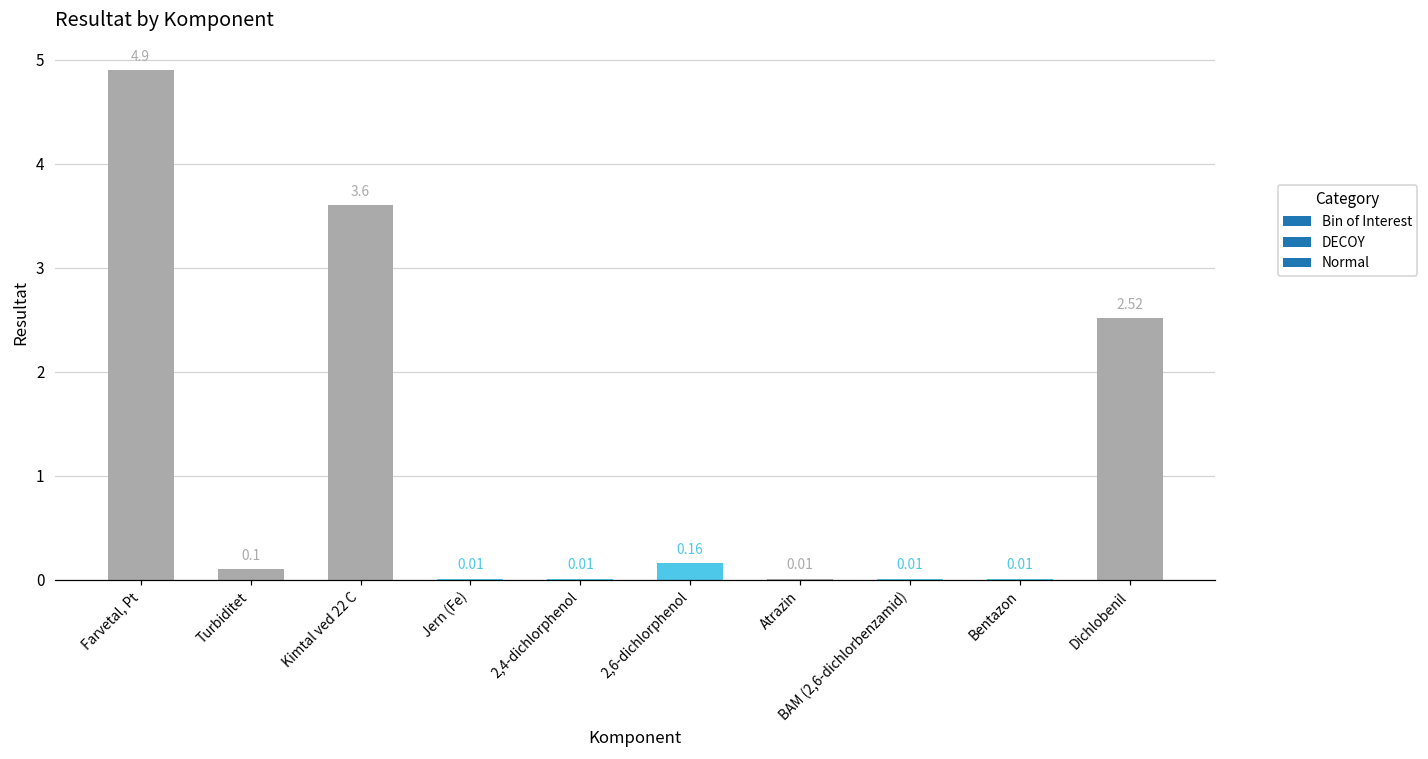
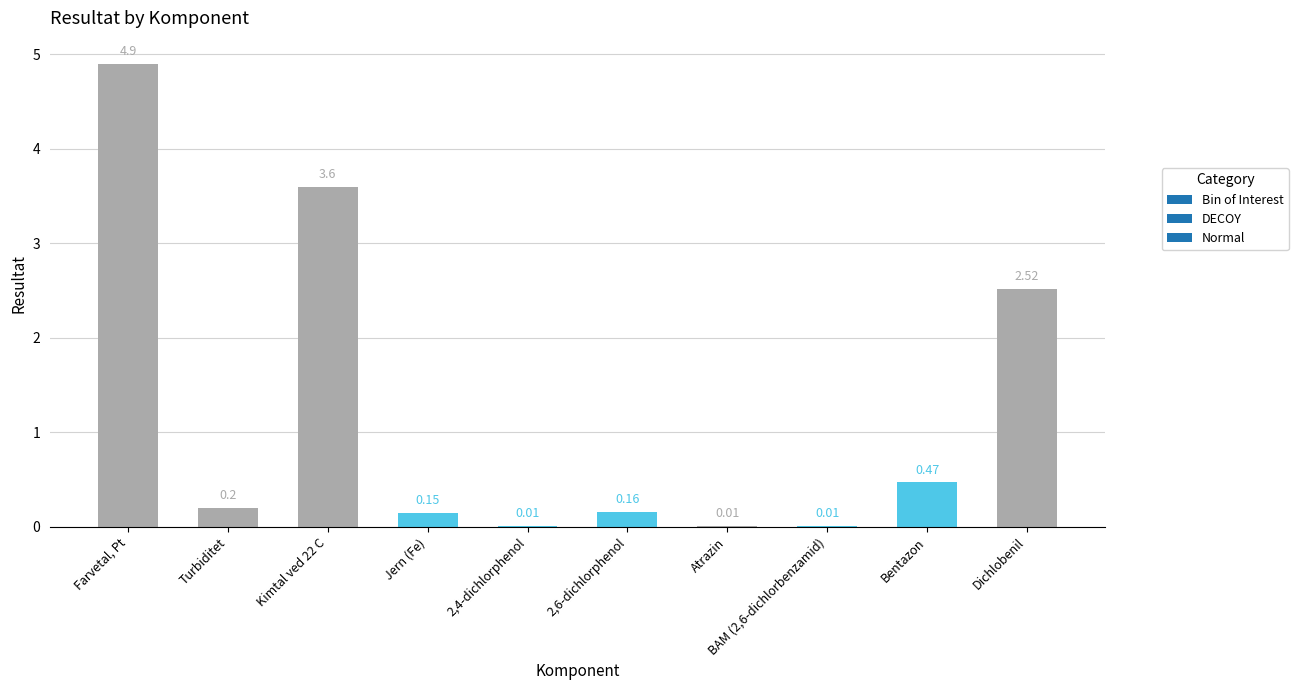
Turbiditet: 0.1 -> 0.2
Jern (Fe): 0.01 -> 0.15
Bentazon: 0.01 -> 0.47
